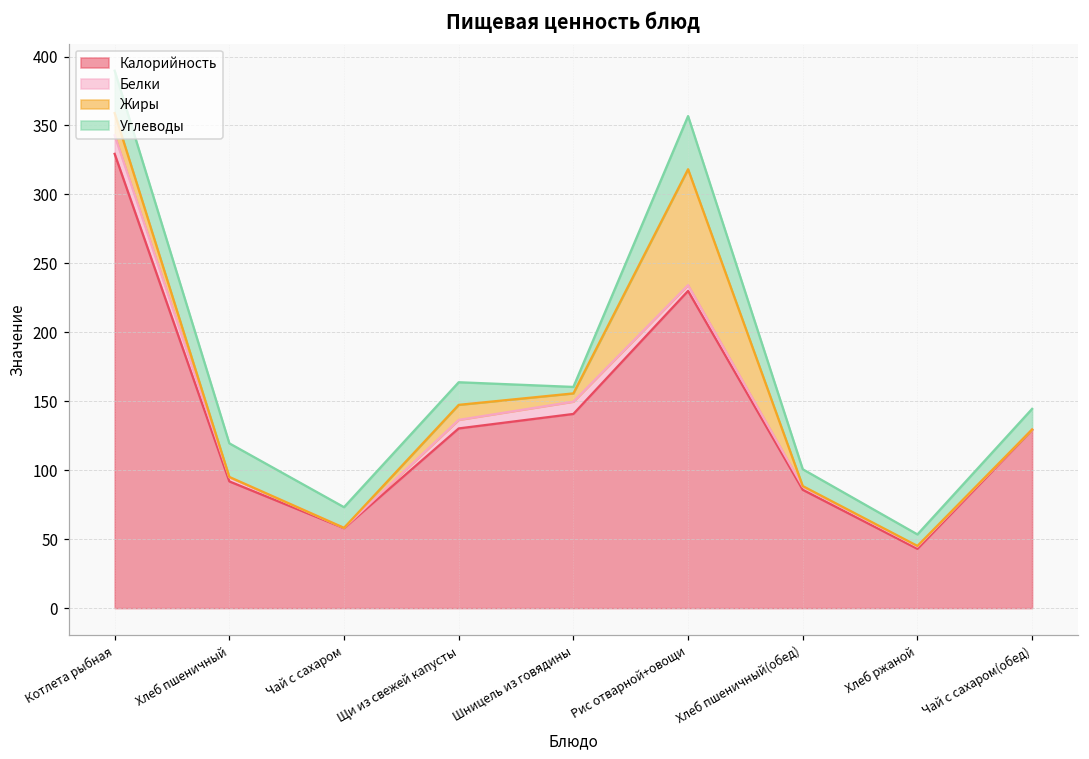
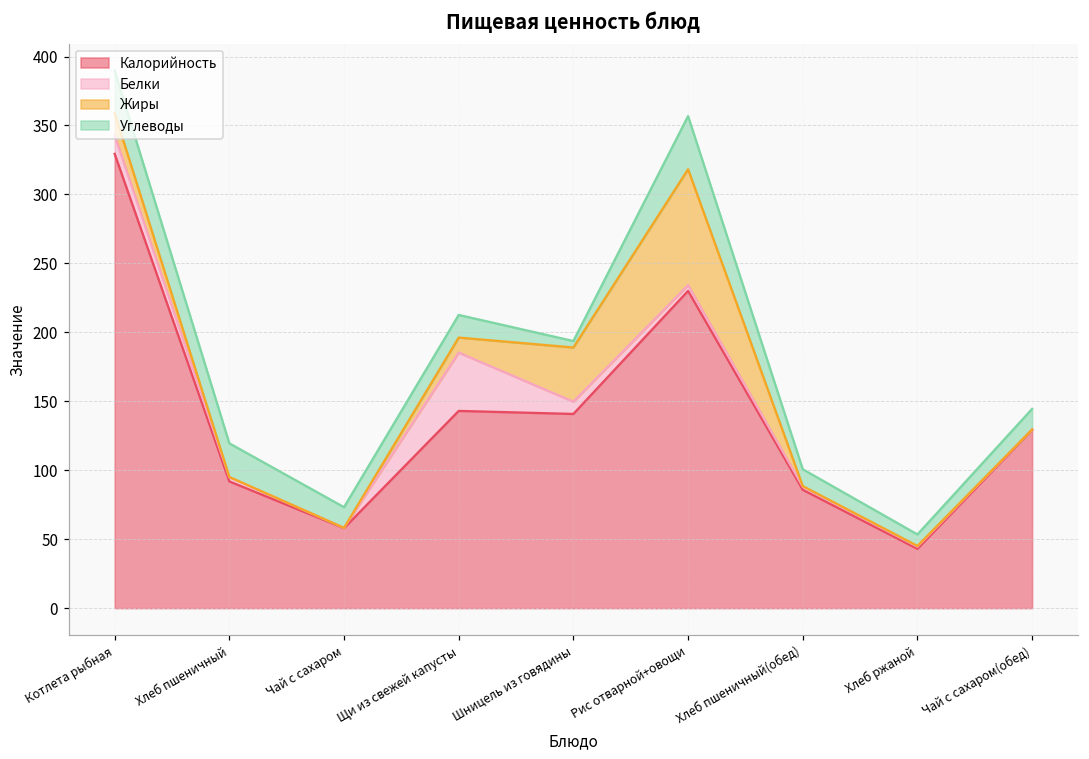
Калорийность, Щи из свежей капусты: 130 -> 143
Белки, Щи из свежей капусты: 6 -> 42
Жиры, Шницель из говядины: 6 -> 39
